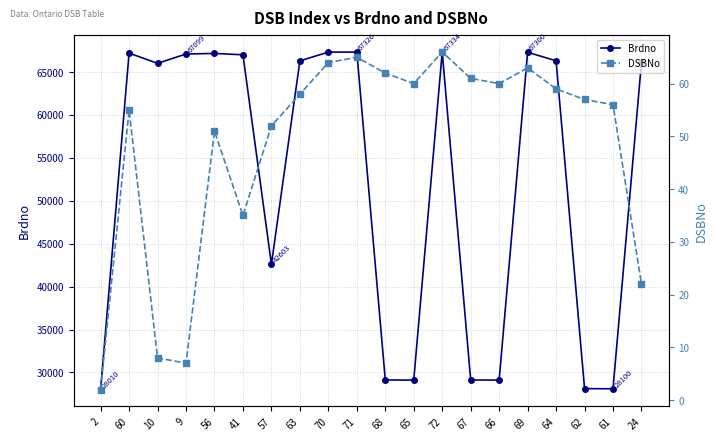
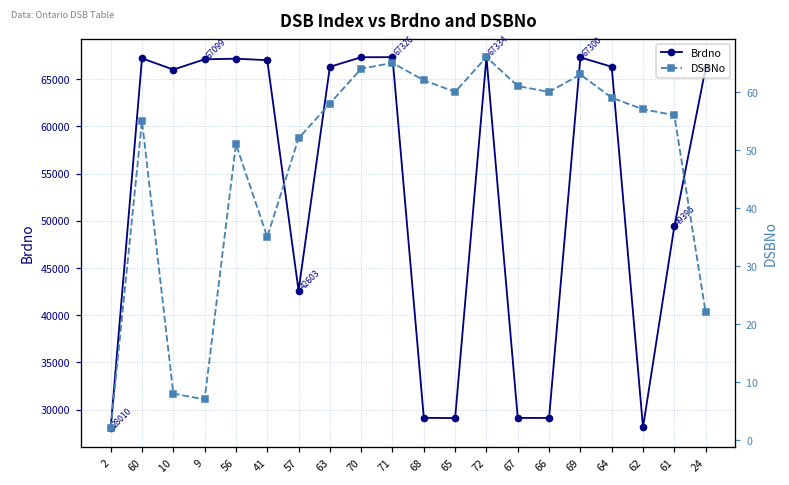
Brdno, 61: 28100 -> 49395
